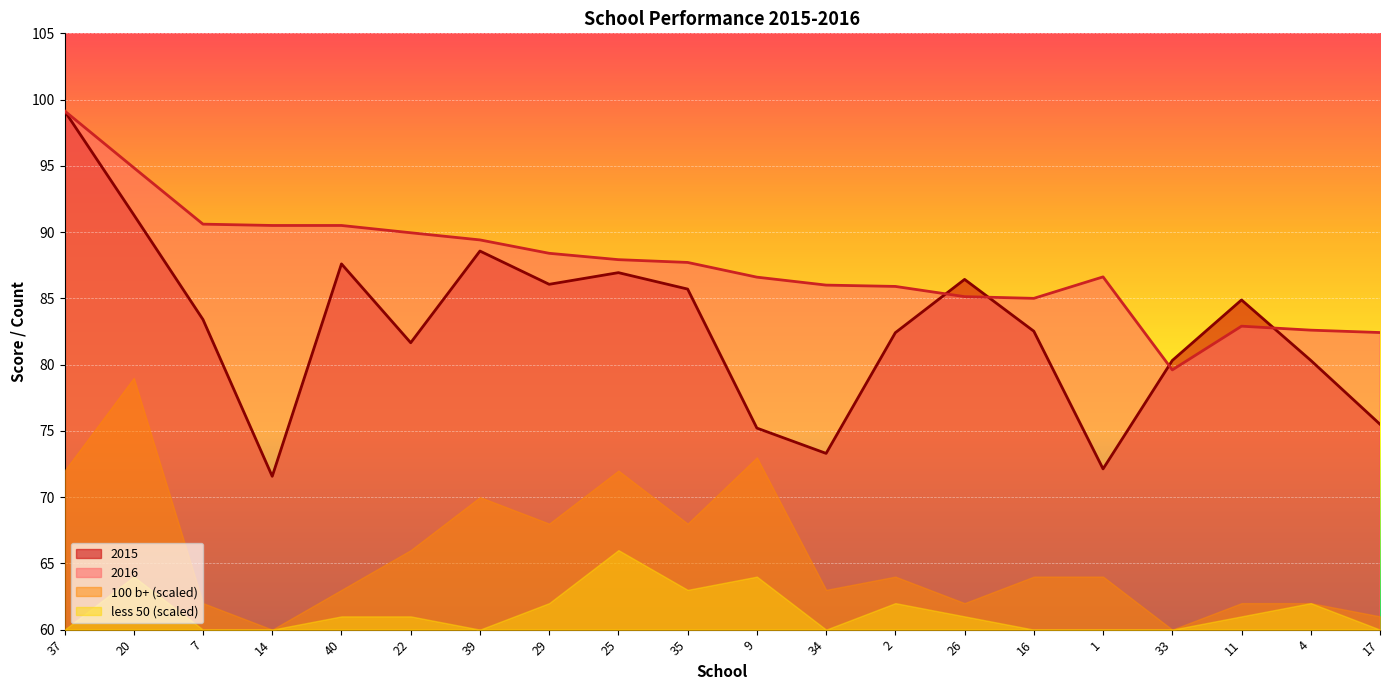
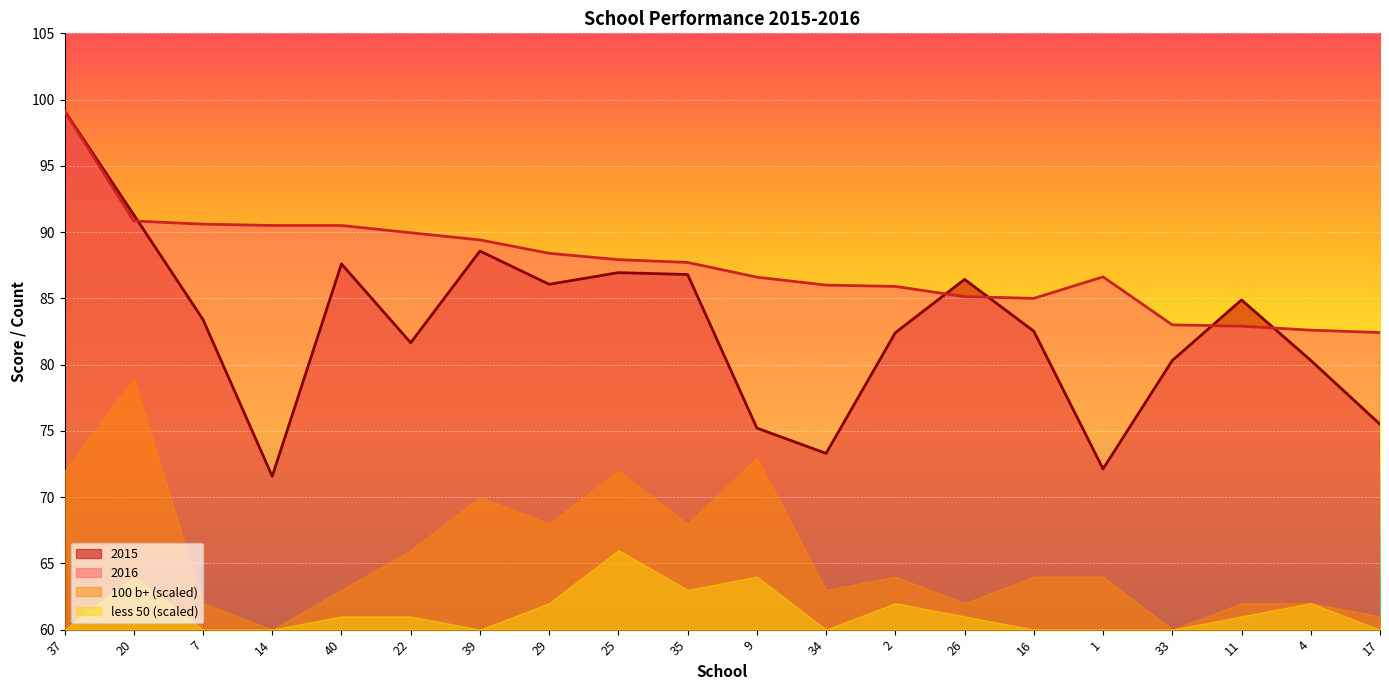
2016, 20: 94.9 -> 90.8
2015, 35: 85.7 -> 86.8
2016, 33: 79.6 -> 83.0
